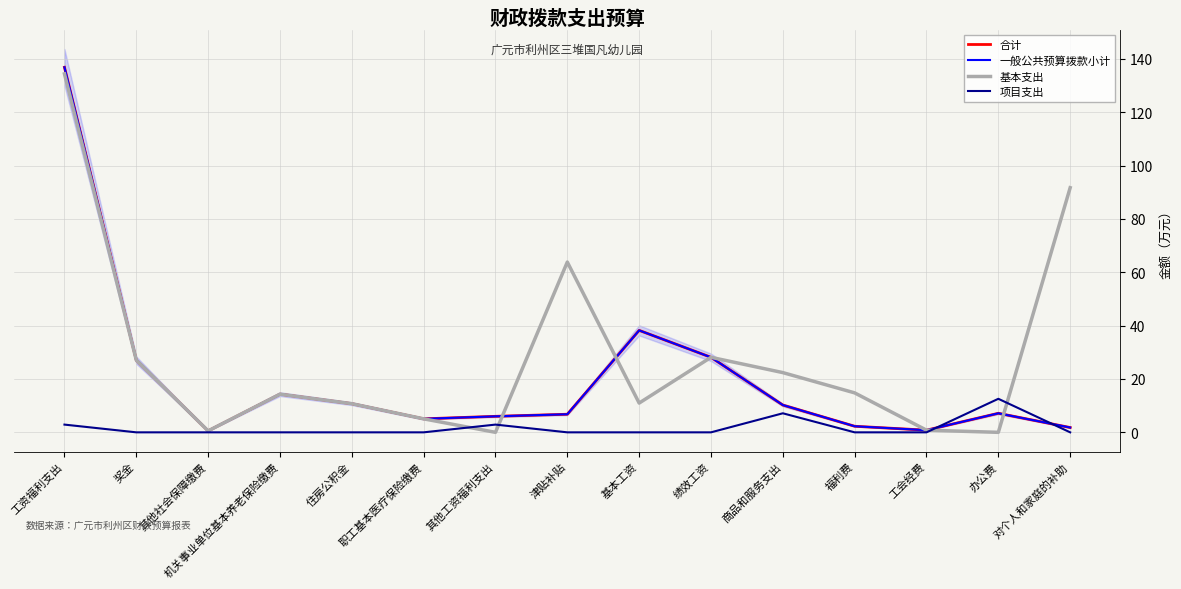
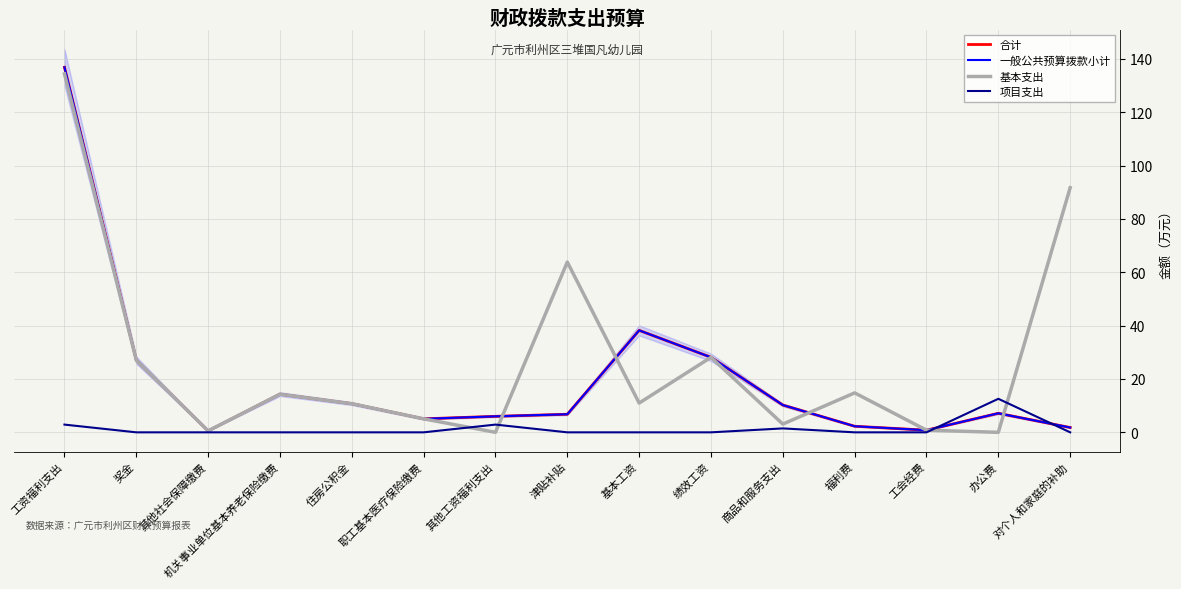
基本支出, 商品和服务支出: 22 -> 3
项目支出, 商品和服务支出: 7 -> 1
